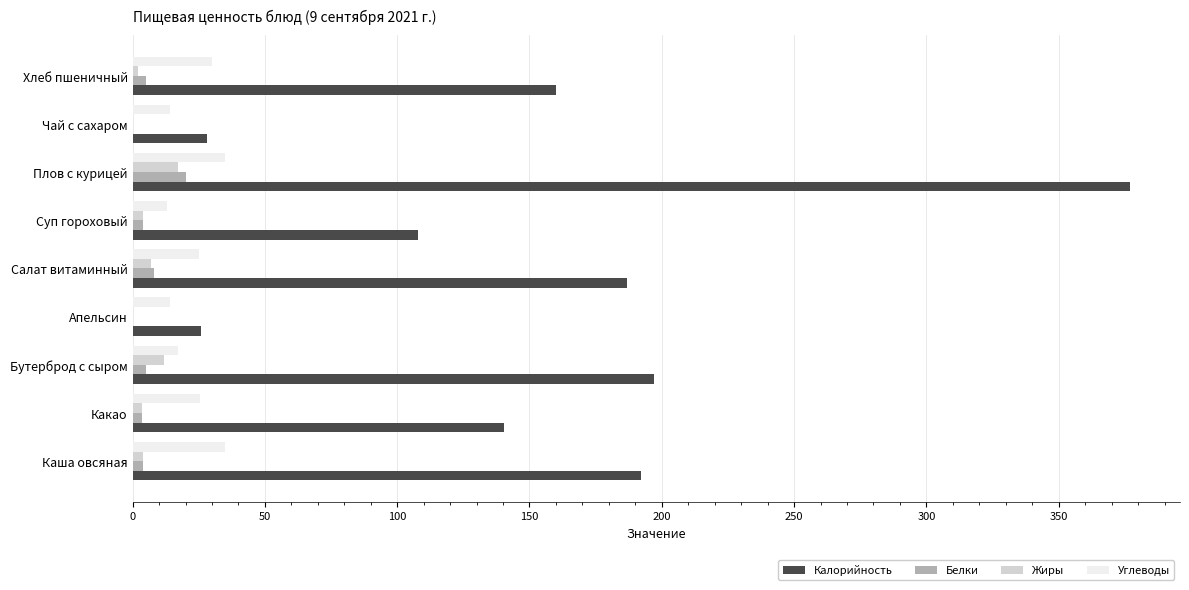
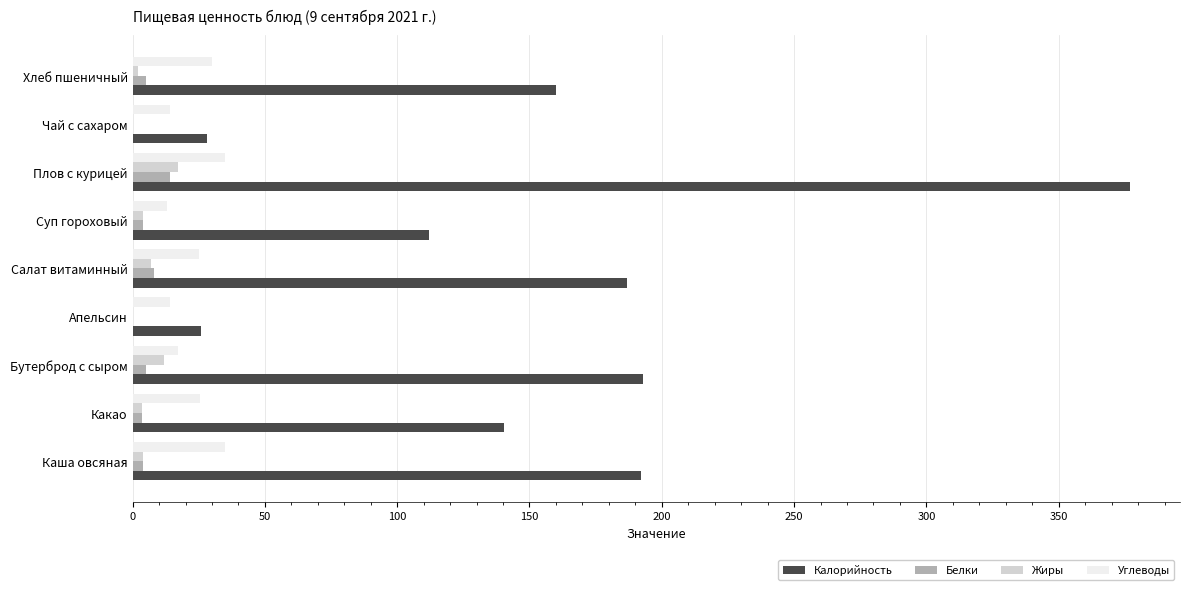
Белки, Плов с курицей: 20 -> 14
Калорийность, Суп гороховый: 108 -> 112
Калорийность, Бутерброд с сыром: 197 -> 193
